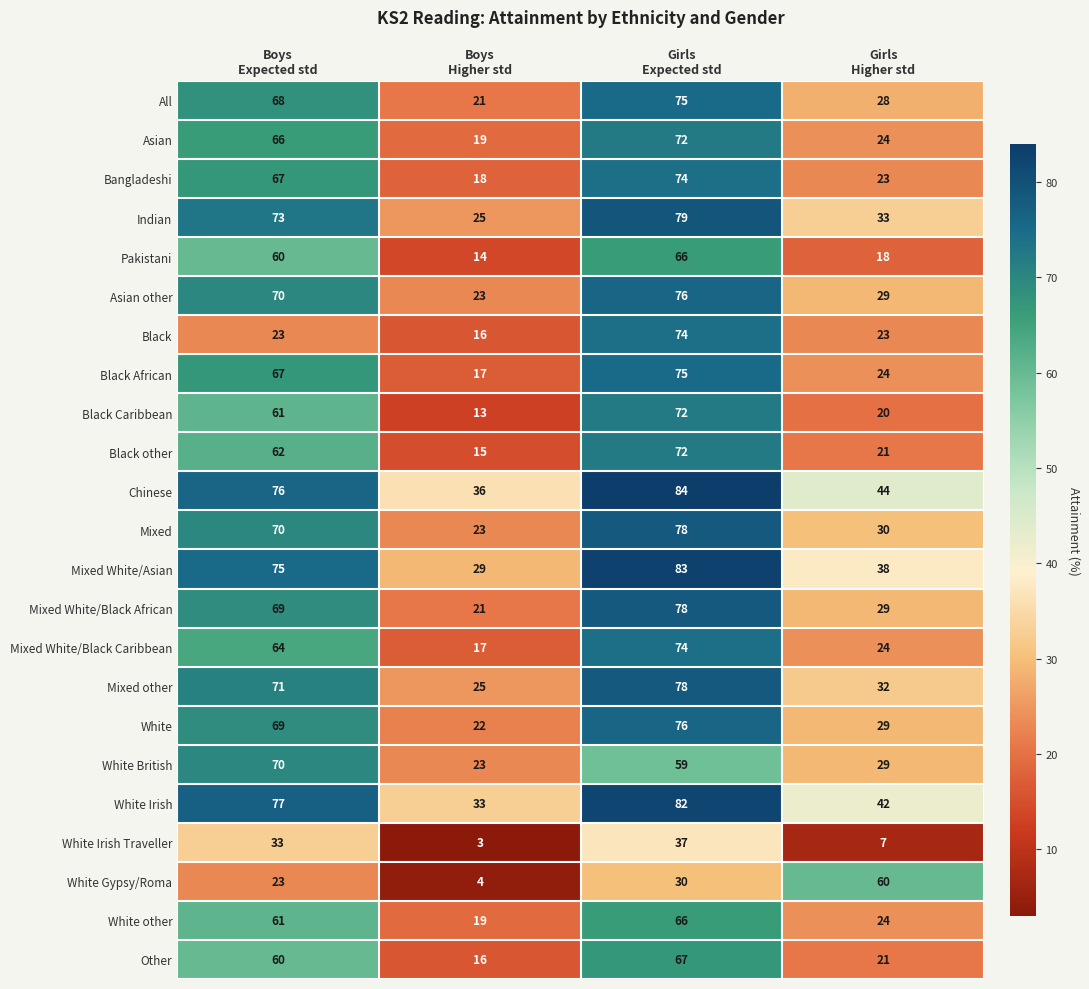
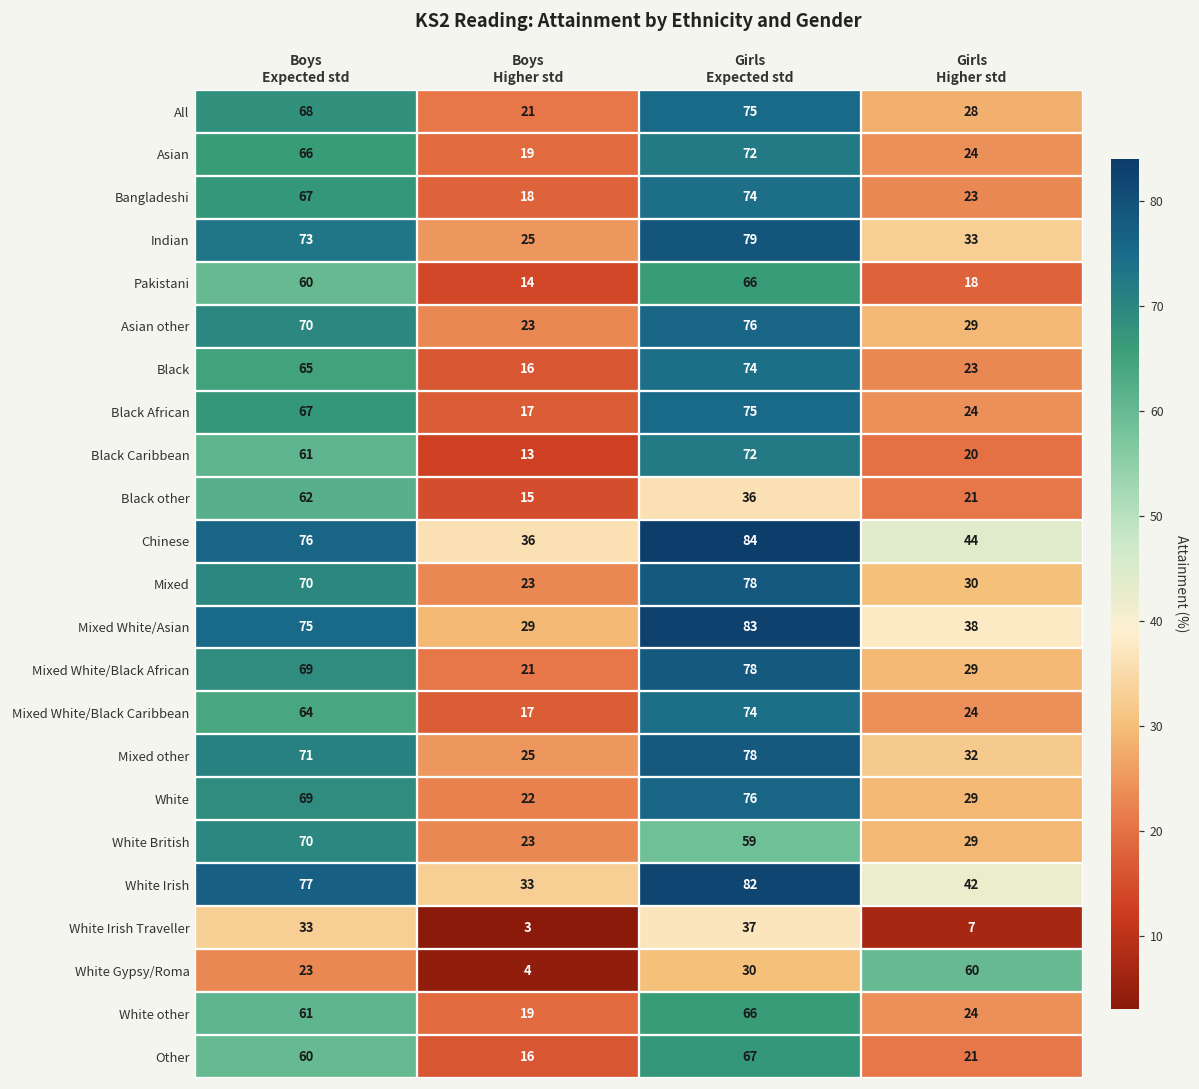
Black, Boys Expected std: 23 -> 65
Black other, Girls Expected std: 72 -> 36
